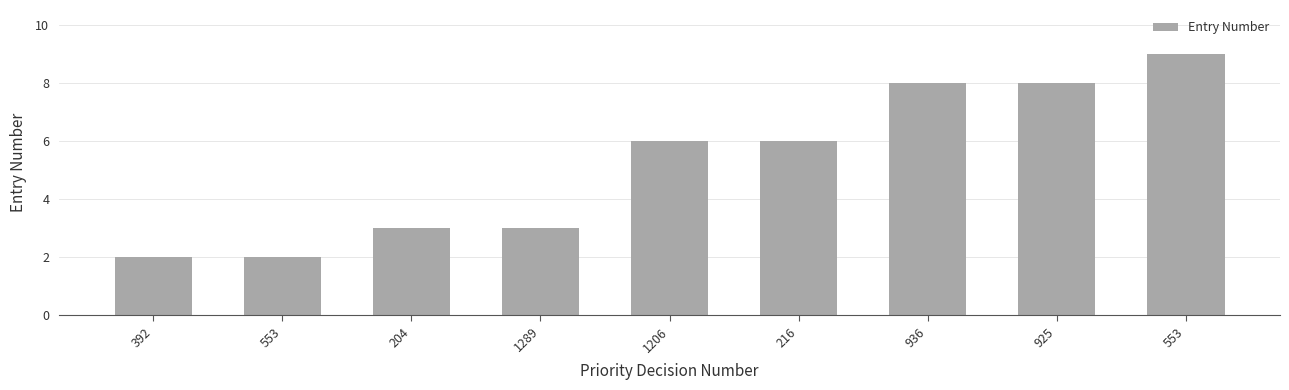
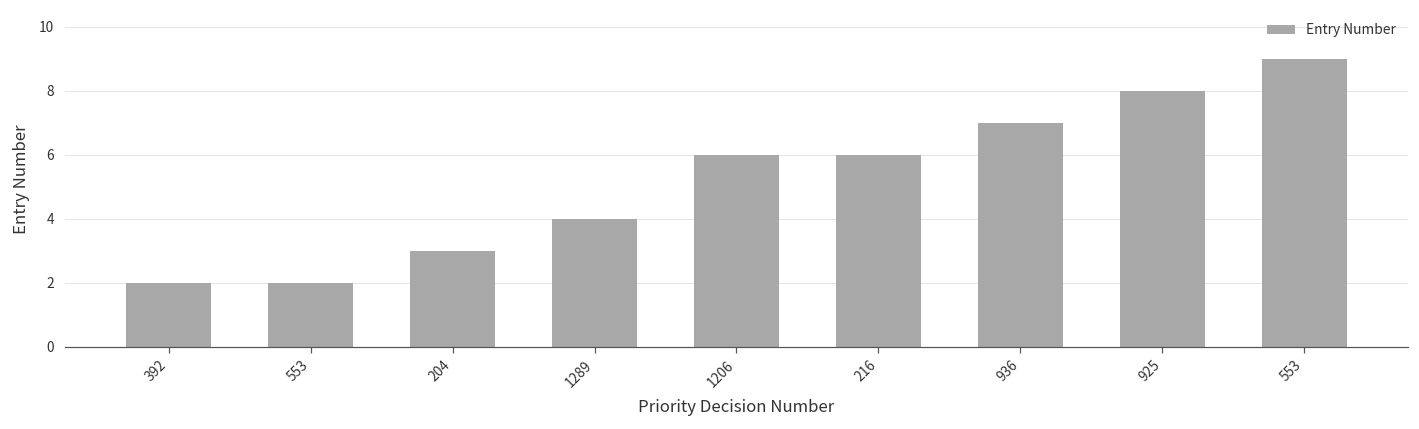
1289: 3 -> 4
936: 8 -> 7
